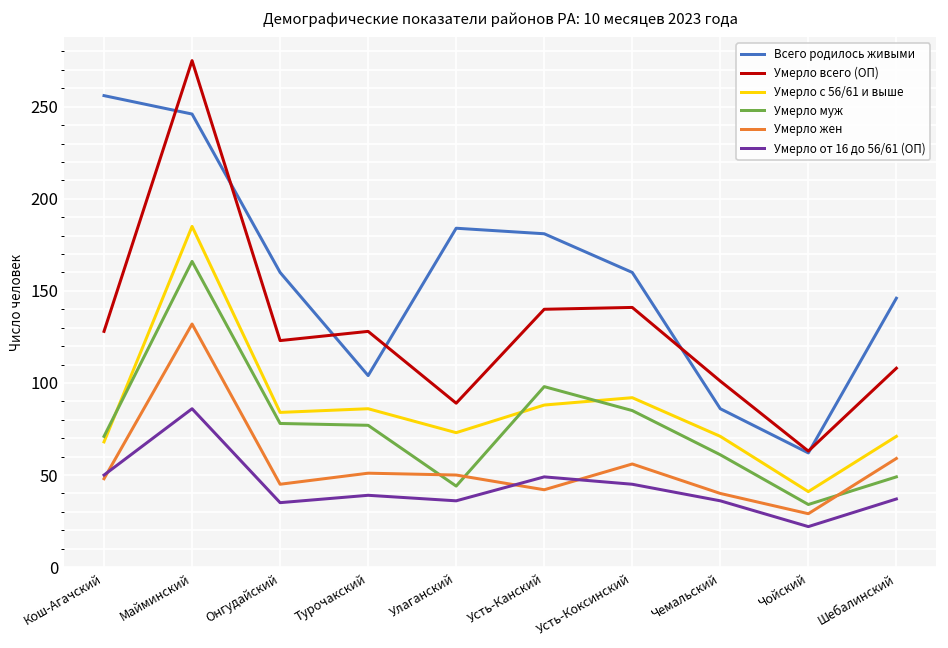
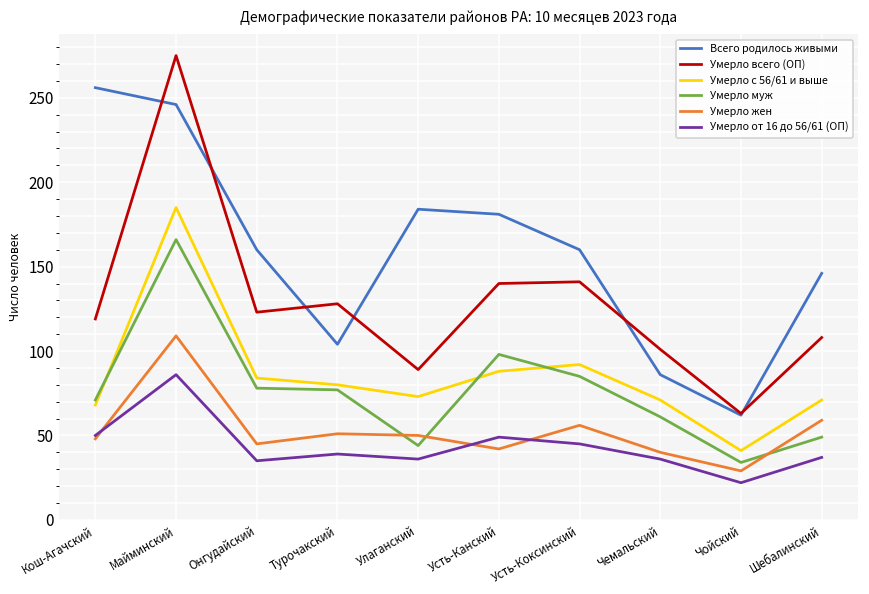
Умерло всего (ОП), Кош-Агачский: 128 -> 119
Умерло жен, Майминский: 132 -> 109
Умерло с 56/61 и выше, Турочакский: 86 -> 80
